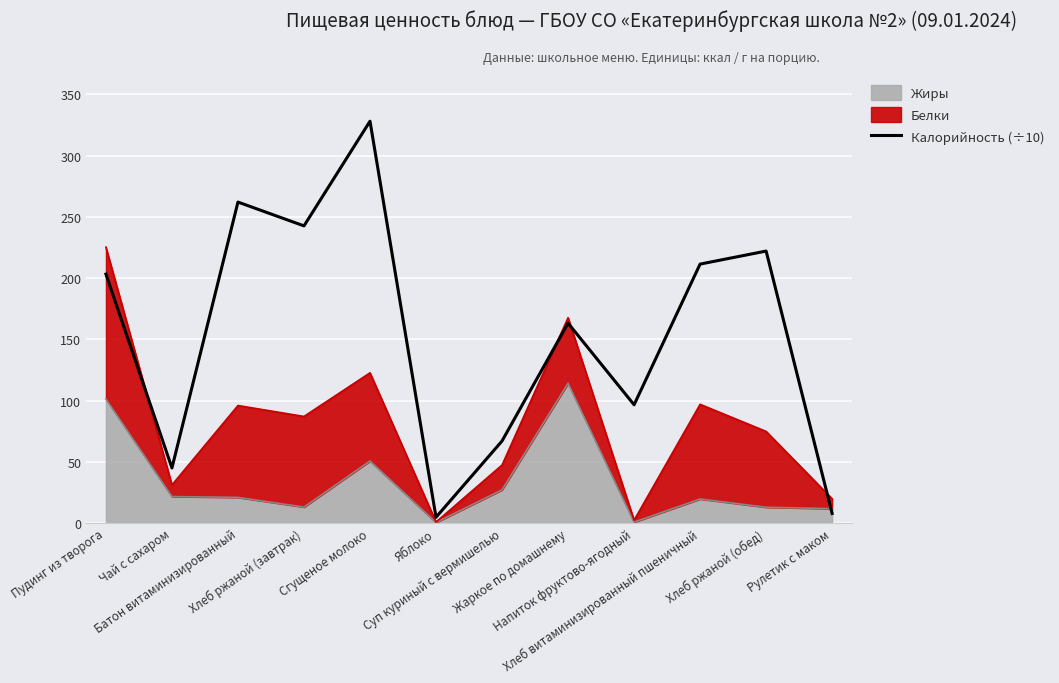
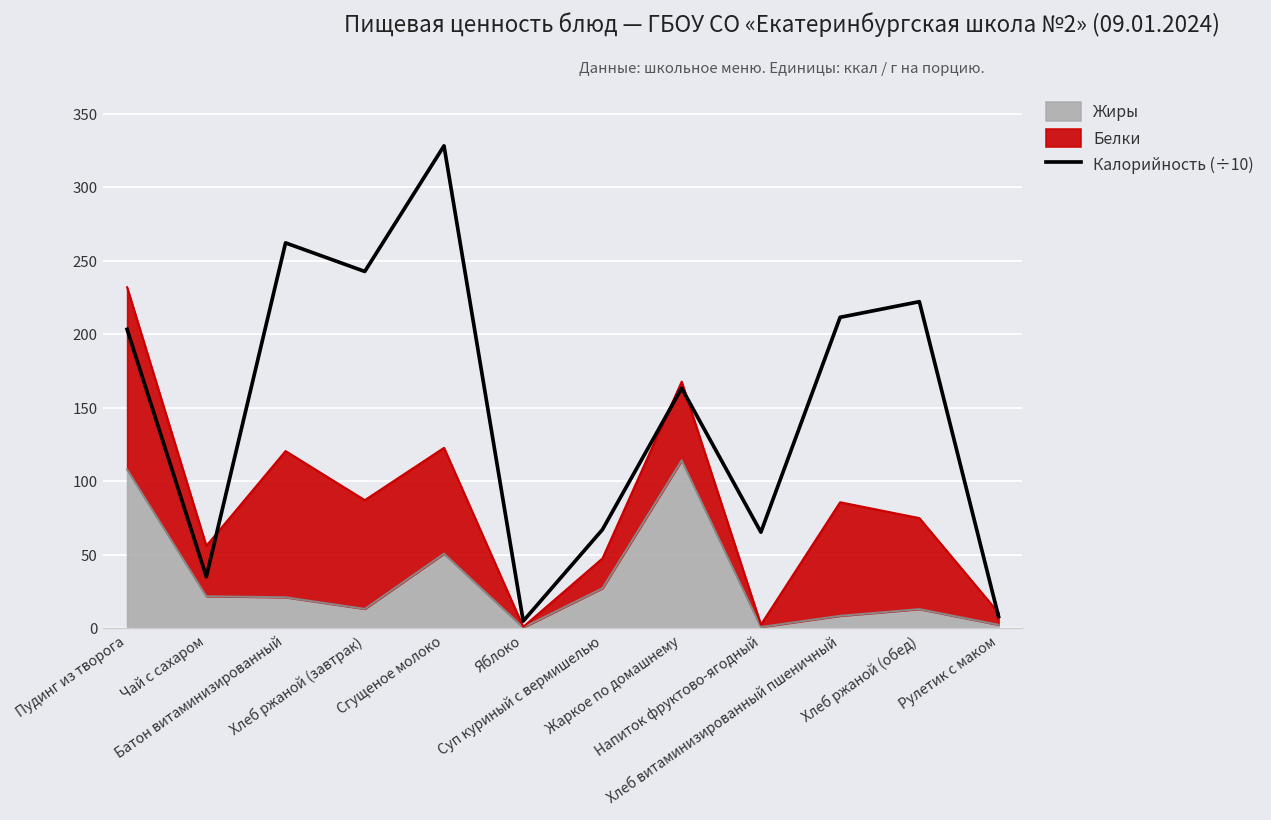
Жиры, Пудинг из творога: 101 -> 108
Белки, Чай с сахаром: 10 -> 34
Калорийность (÷10), Чай с сахаром: 45 -> 35
Белки, Батон витаминизированный: 75 -> 100
Калорийность (÷10), Напиток фруктово-ягодный: 97 -> 65
Жиры, Хлеб витаминизированный пшеничный: 20 -> 8
Жиры, Рулетик с маком: 12 -> 2
